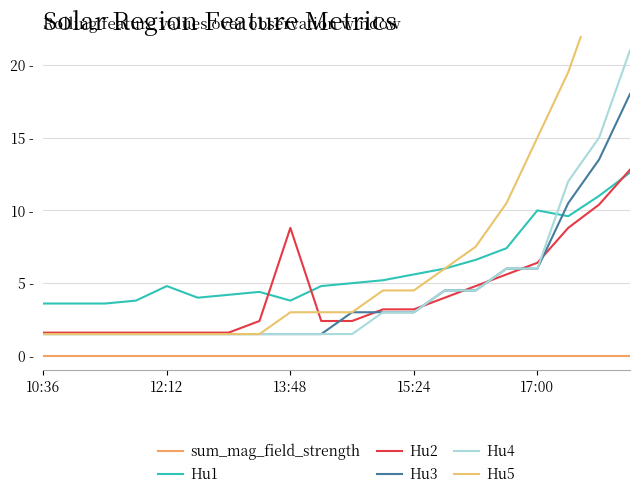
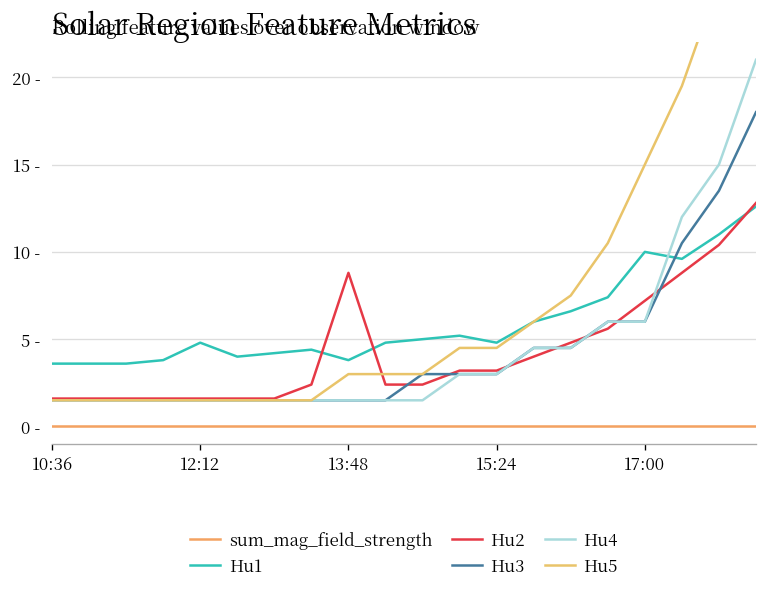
Hu1, 15:24: 5.6 - -> 4.8 -
Hu2, 17:00: 6.4 - -> 7.2 -
